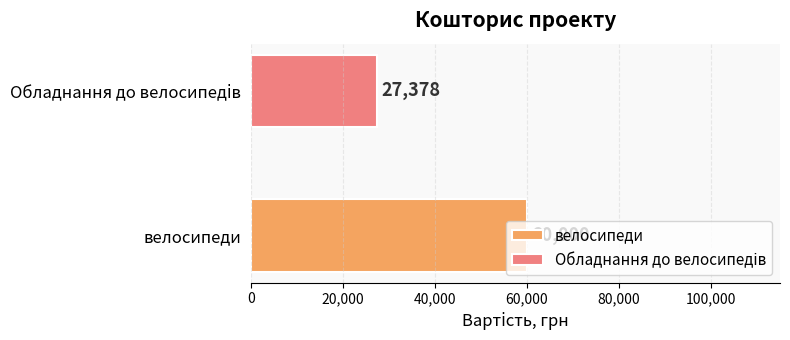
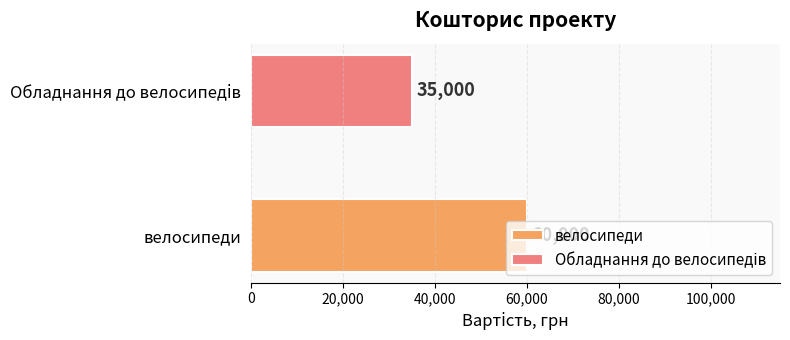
Обладнання до велосипедів: 27,378 -> 35,000
